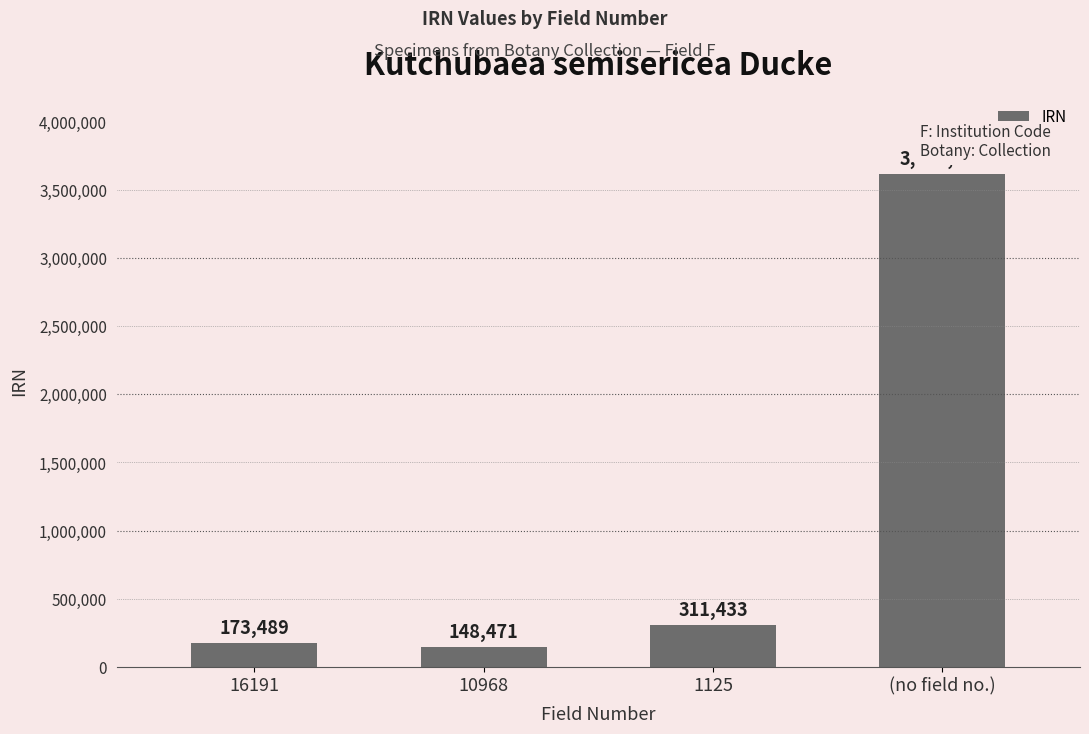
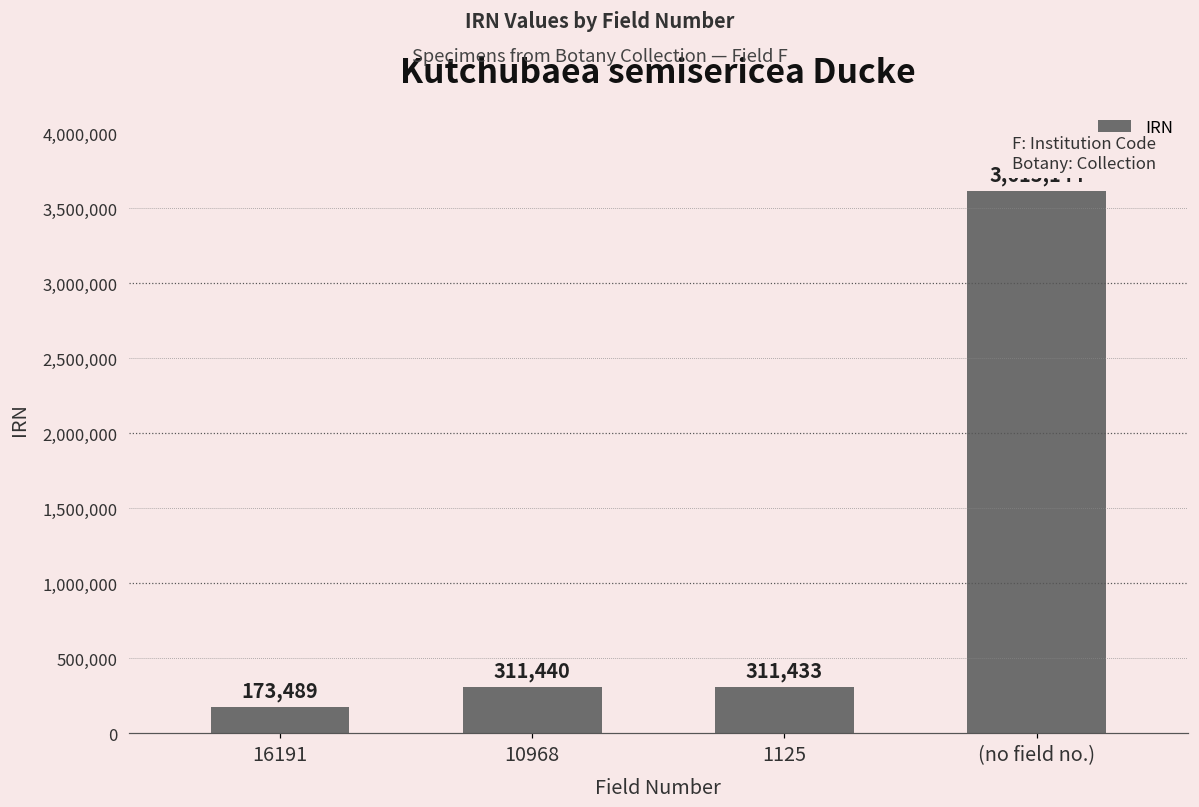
10968: 148,471 -> 311,440
